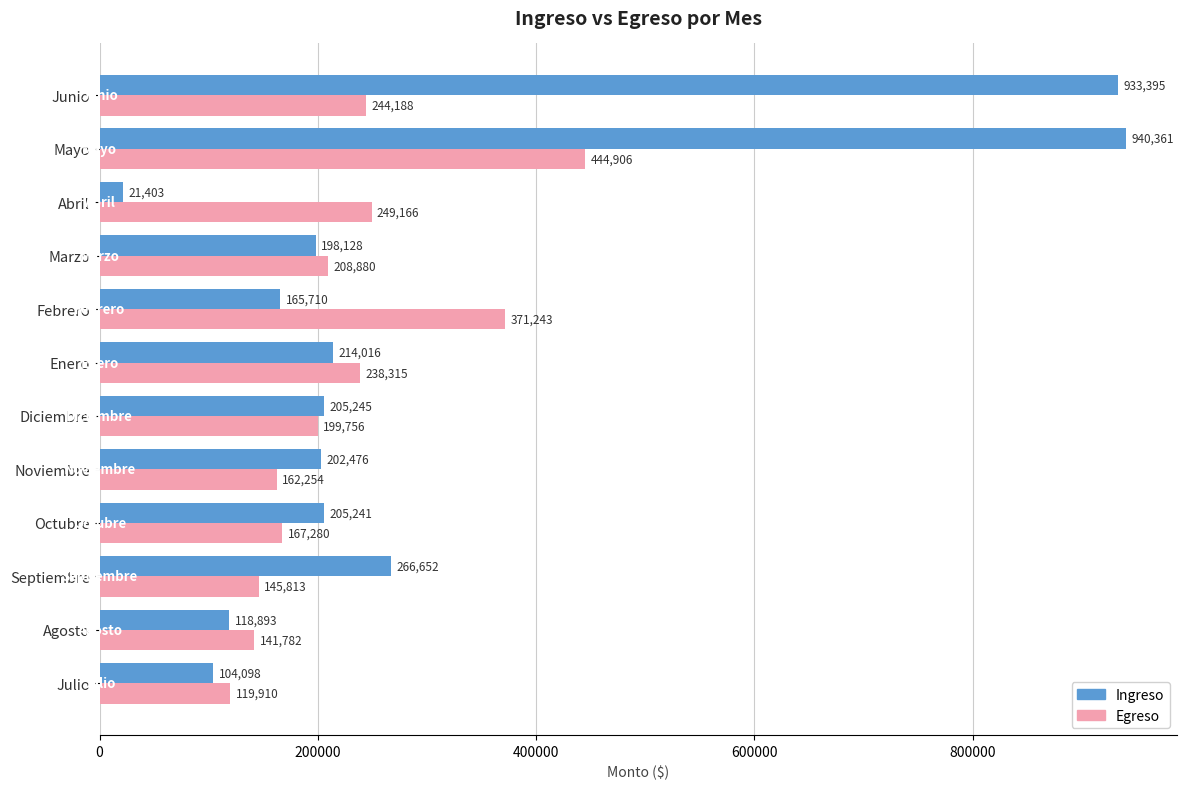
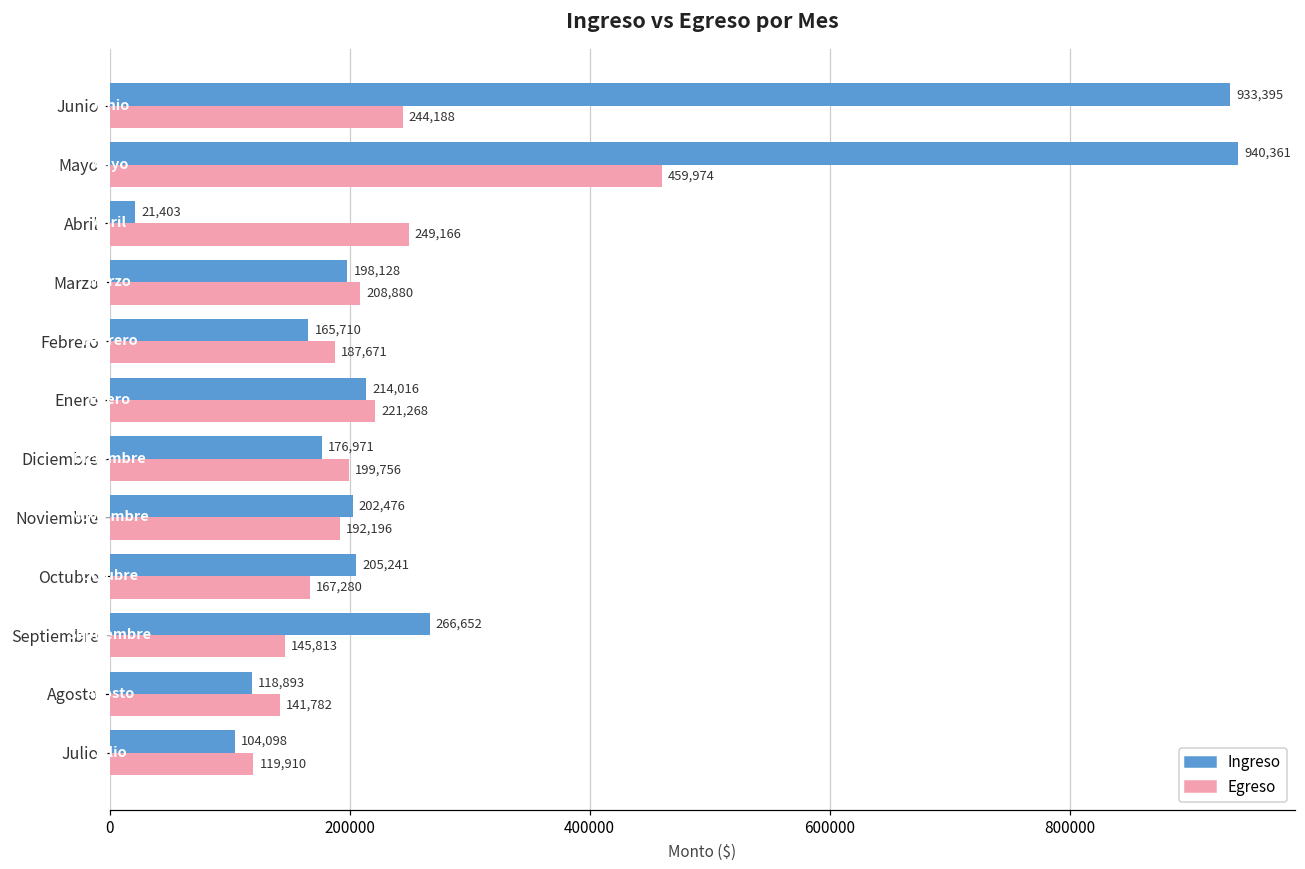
Egreso, Mayo: 444,906 -> 459,974
Egreso, Febrero: 371,243 -> 187,671
Egreso, Enero: 238,315 -> 221,268
Ingreso, Diciembre: 205,245 -> 176,971
Egreso, Noviembre: 162,254 -> 192,196
